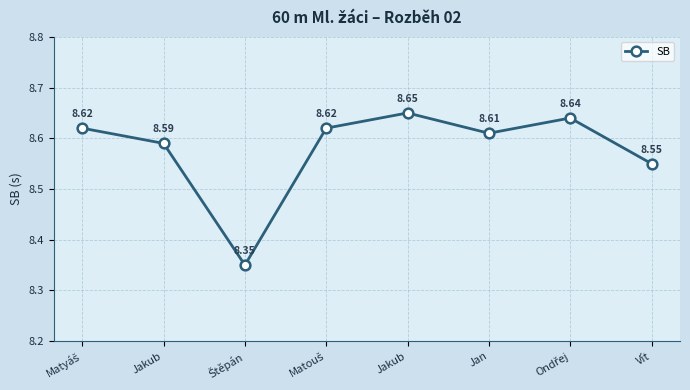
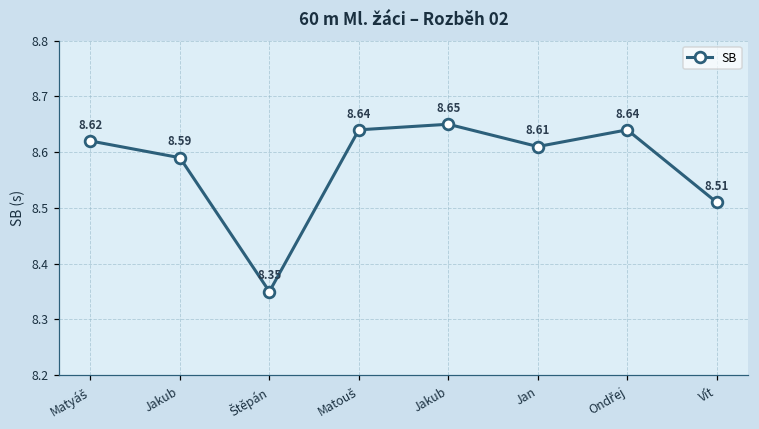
Matouš: 8.62 -> 8.64
Vít: 8.55 -> 8.51
